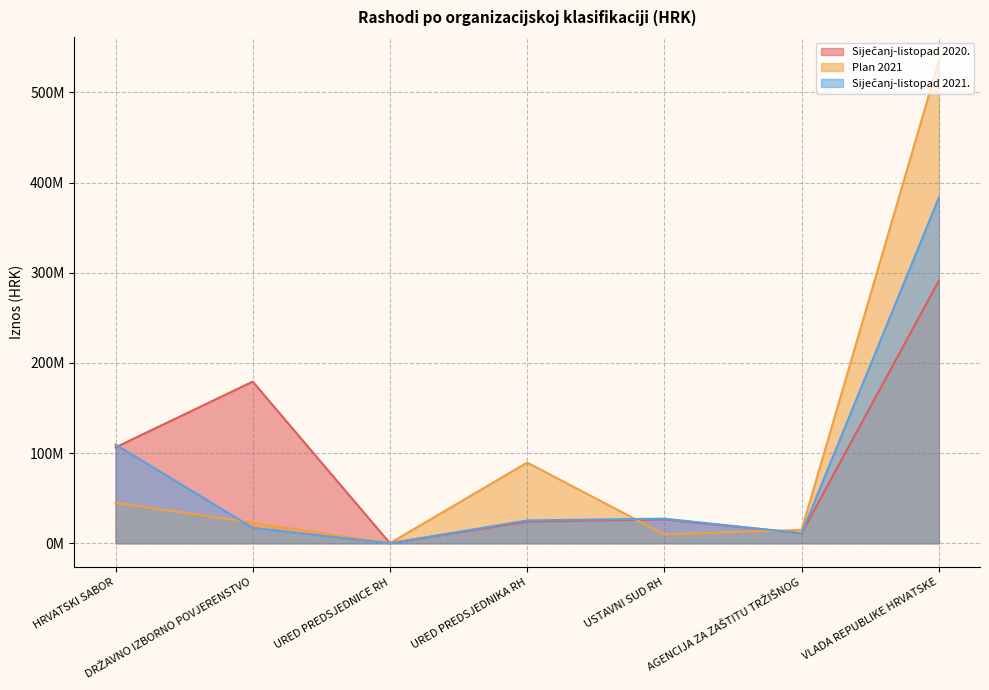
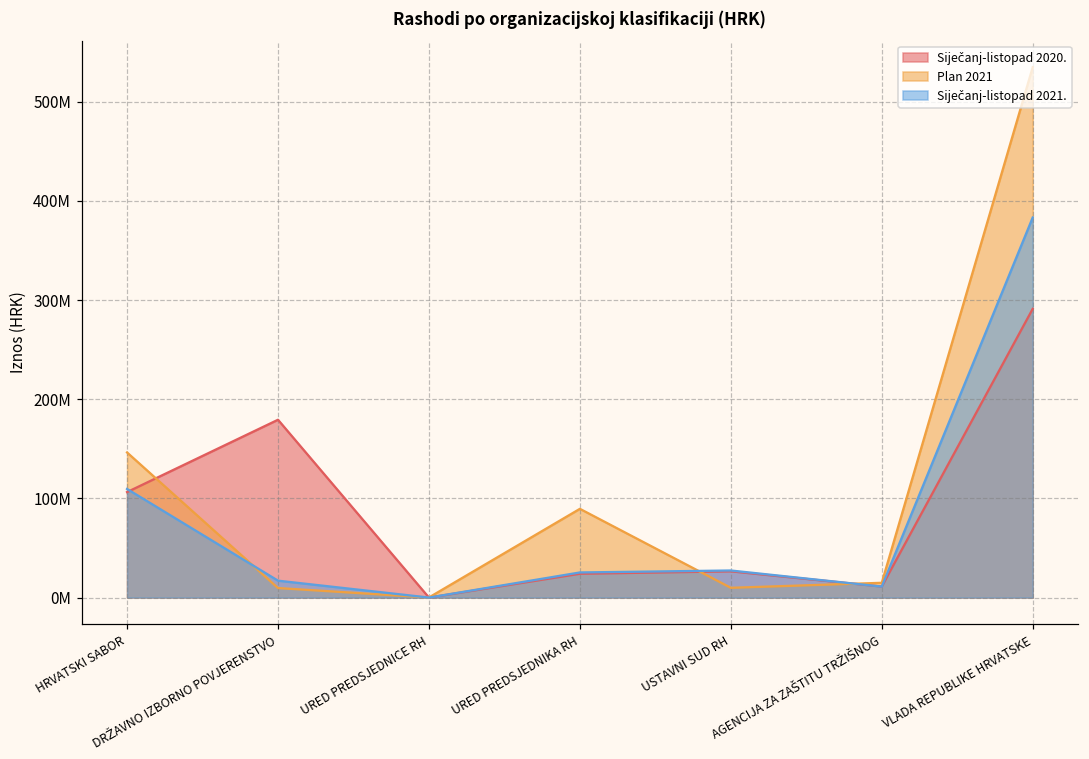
Plan 2021, HRVATSKI SABOR: 40000000 -> 150000000
Plan 2021, DRŽAVNO IZBORNO POVJERENSTVO: 20000000 -> 10000000
